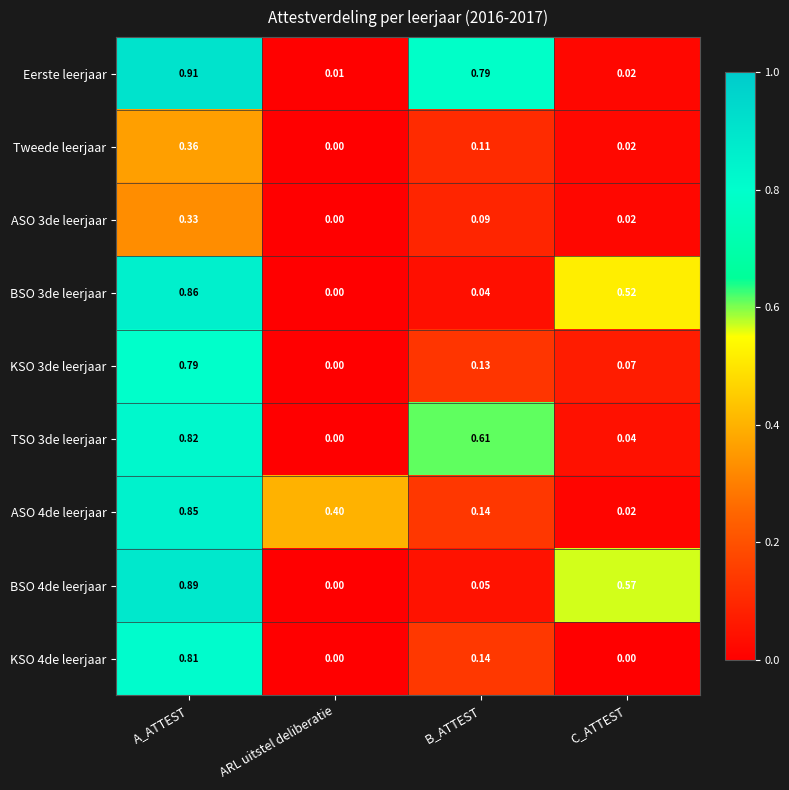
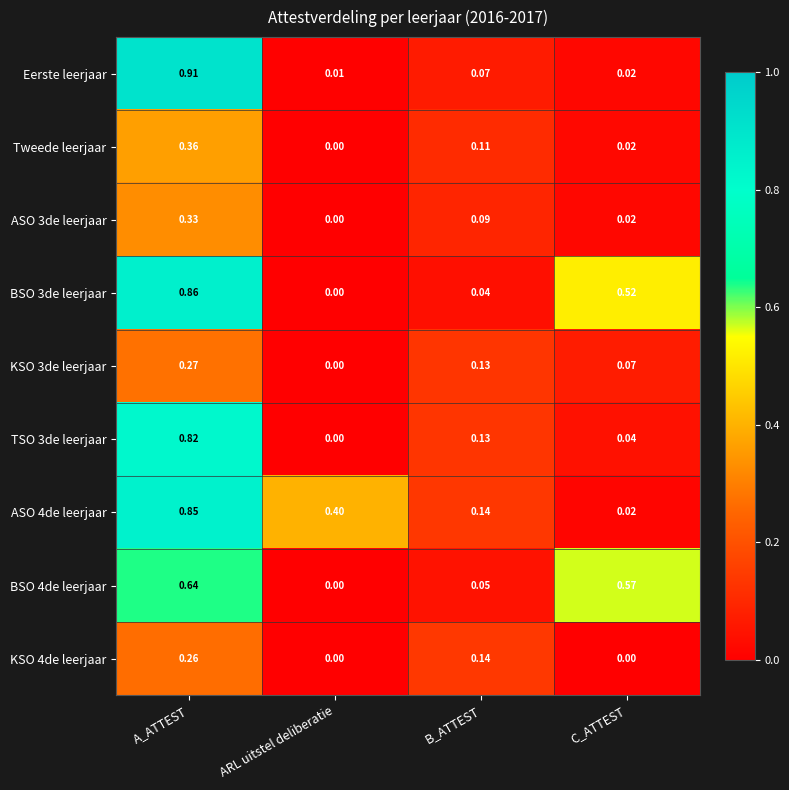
Eerste leerjaar, B_ATTEST: 0.79 -> 0.07
KSO 3de leerjaar, A_ATTEST: 0.79 -> 0.27
TSO 3de leerjaar, B_ATTEST: 0.61 -> 0.13
BSO 4de leerjaar, A_ATTEST: 0.89 -> 0.64
KSO 4de leerjaar, A_ATTEST: 0.81 -> 0.26
